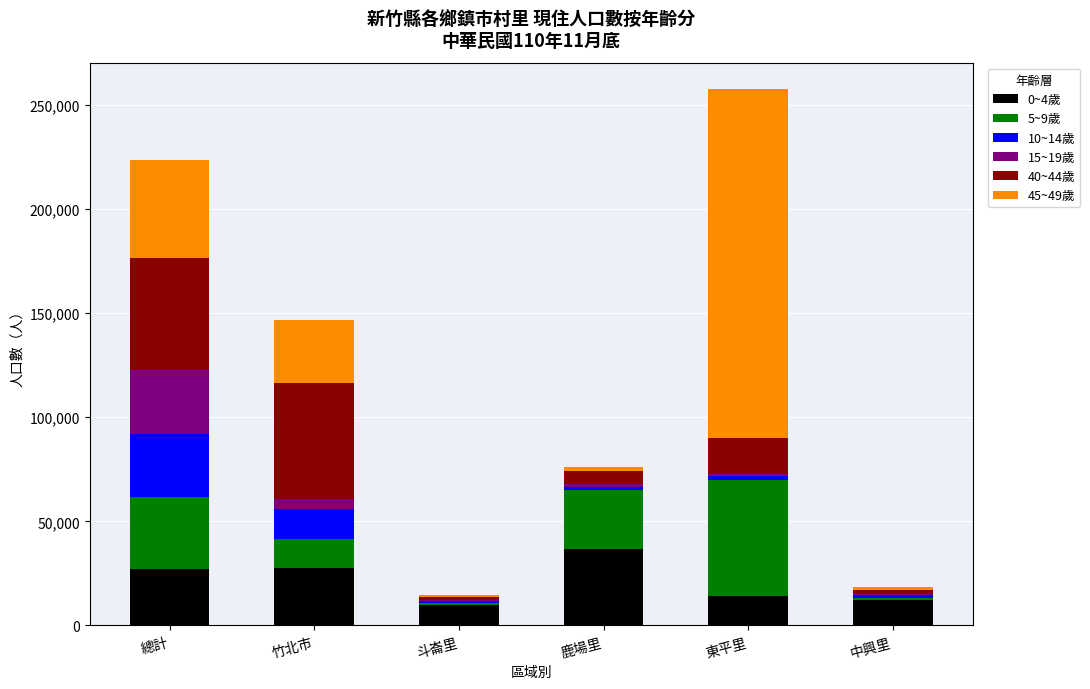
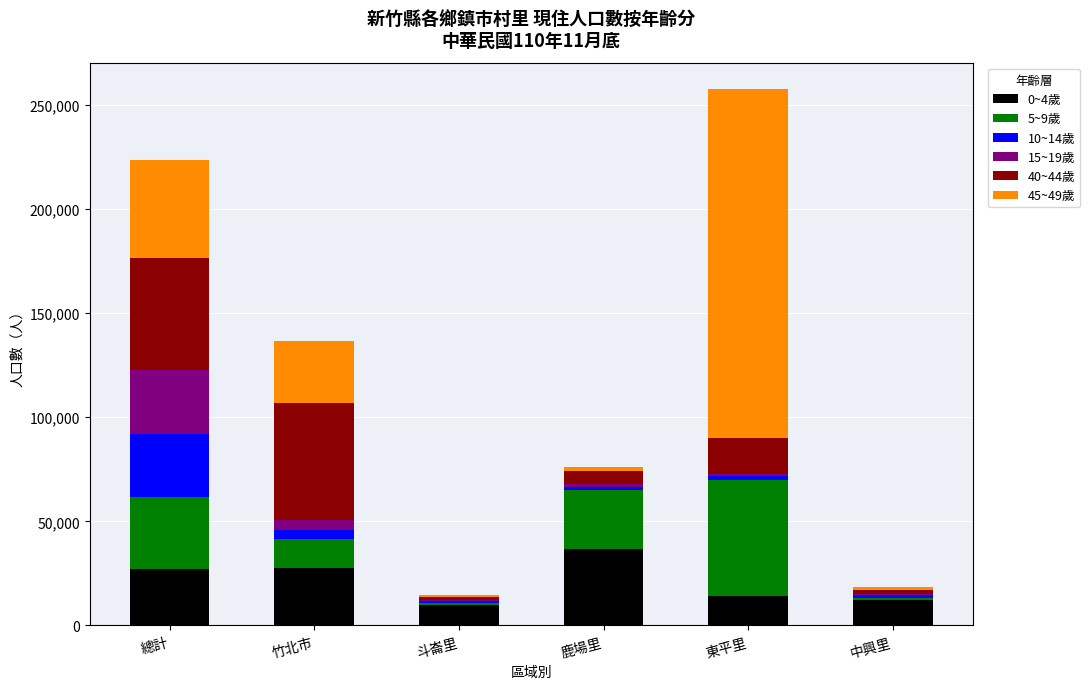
10~14歲, 竹北市: 15,000 -> 5,000
